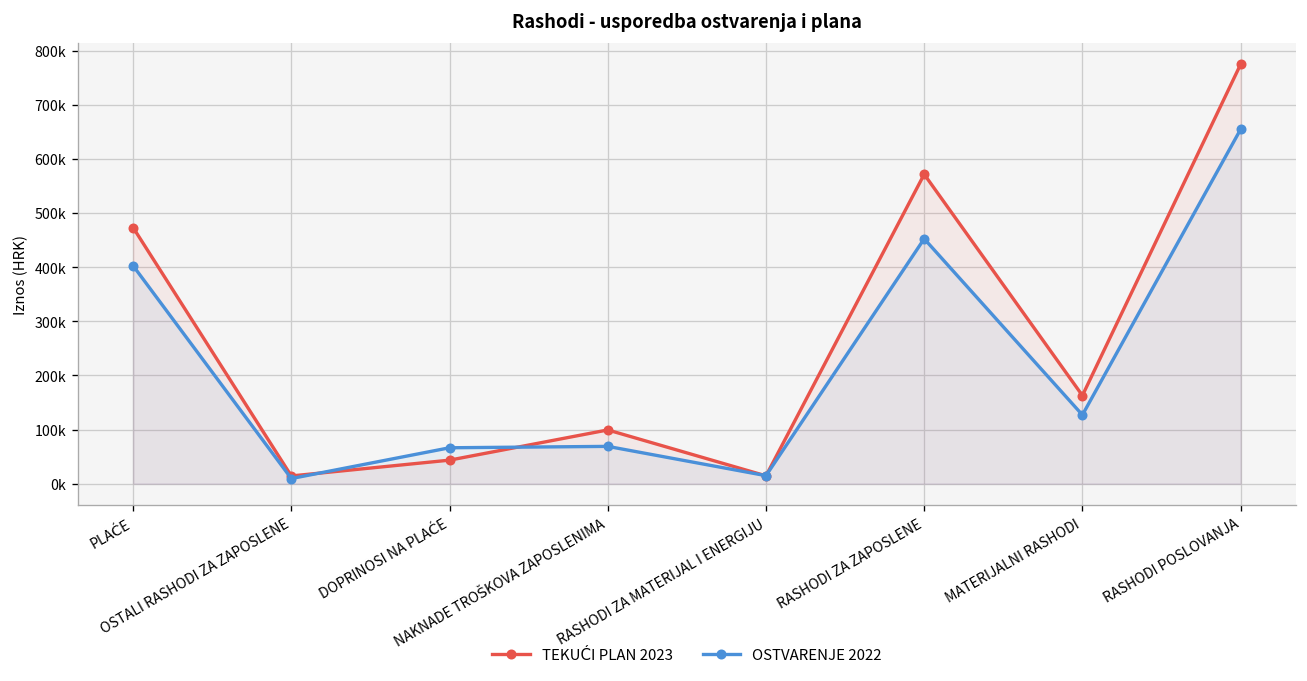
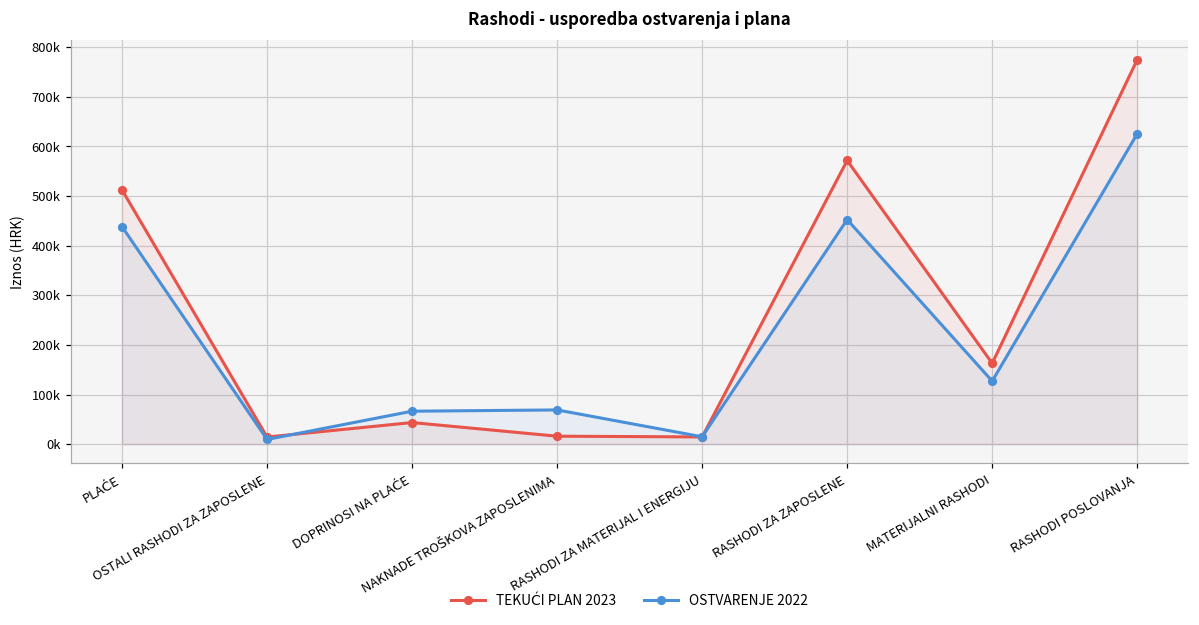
TEKUĆI PLAN 2023, PLAĆE: 470000 -> 510000
OSTVARENJE 2022, PLAĆE: 400000 -> 440000
TEKUĆI PLAN 2023, NAKNADE TROŠKOVA ZAPOSLENIMA: 100000 -> 20000
OSTVARENJE 2022, RASHODI POSLOVANJA: 650000 -> 630000
